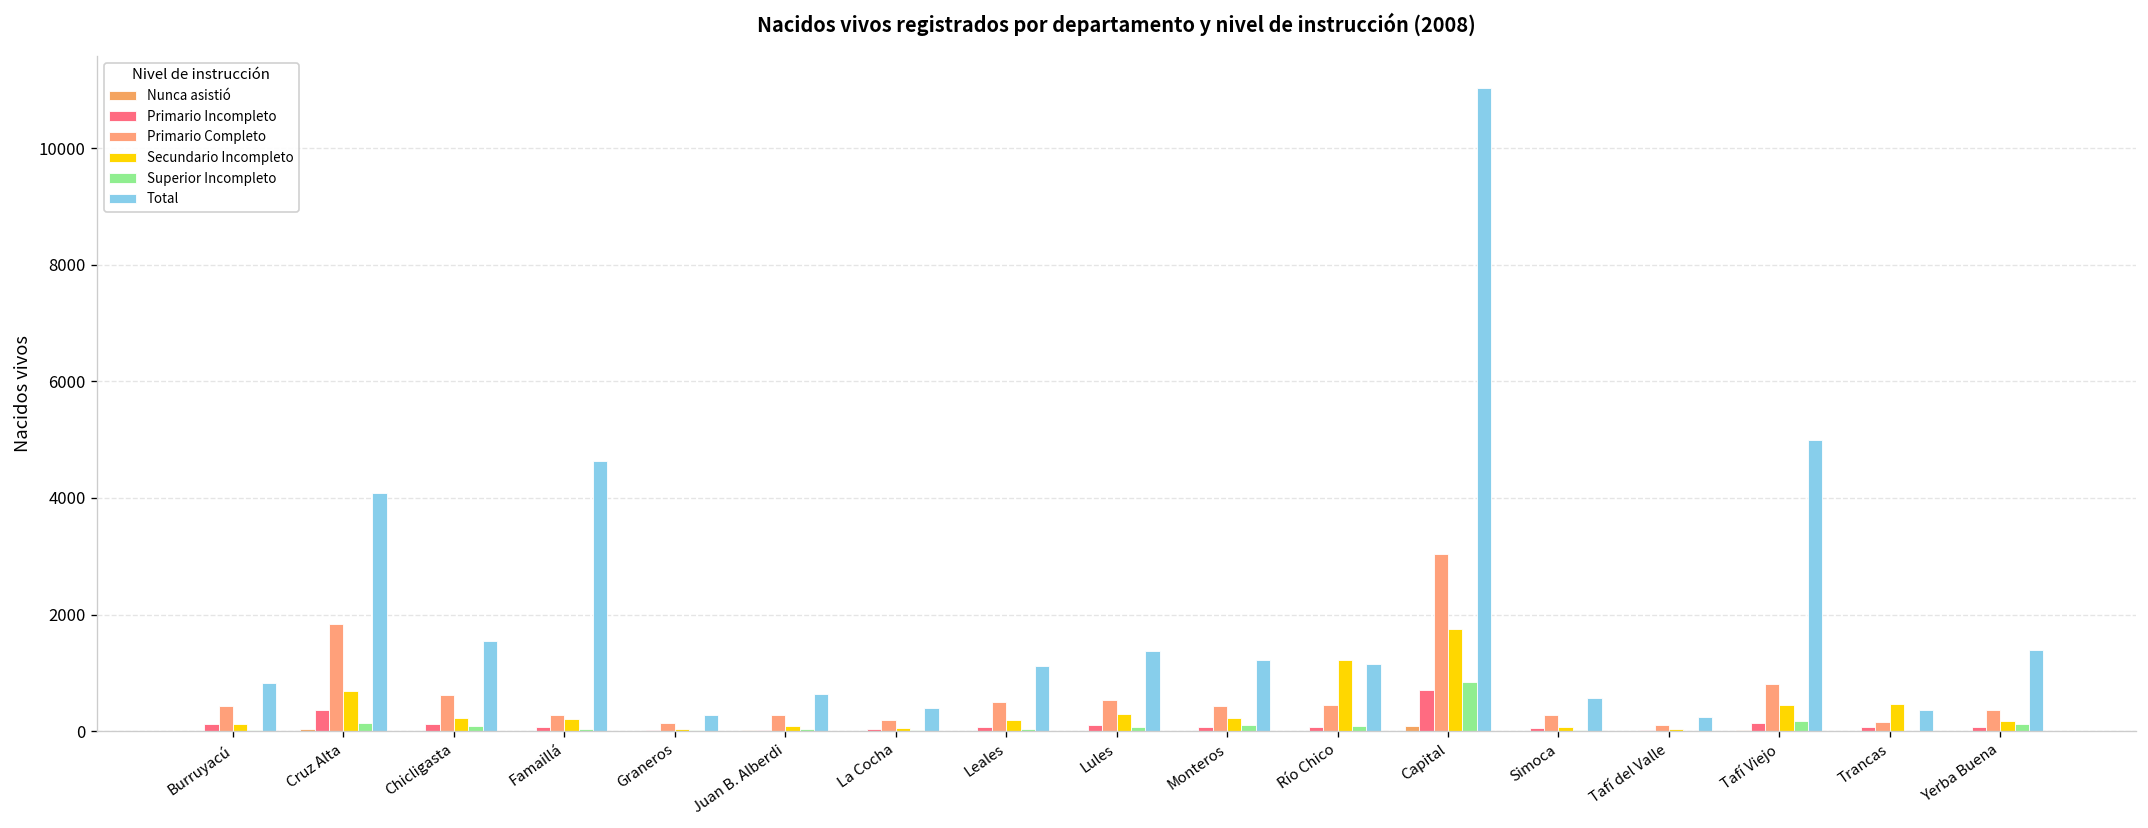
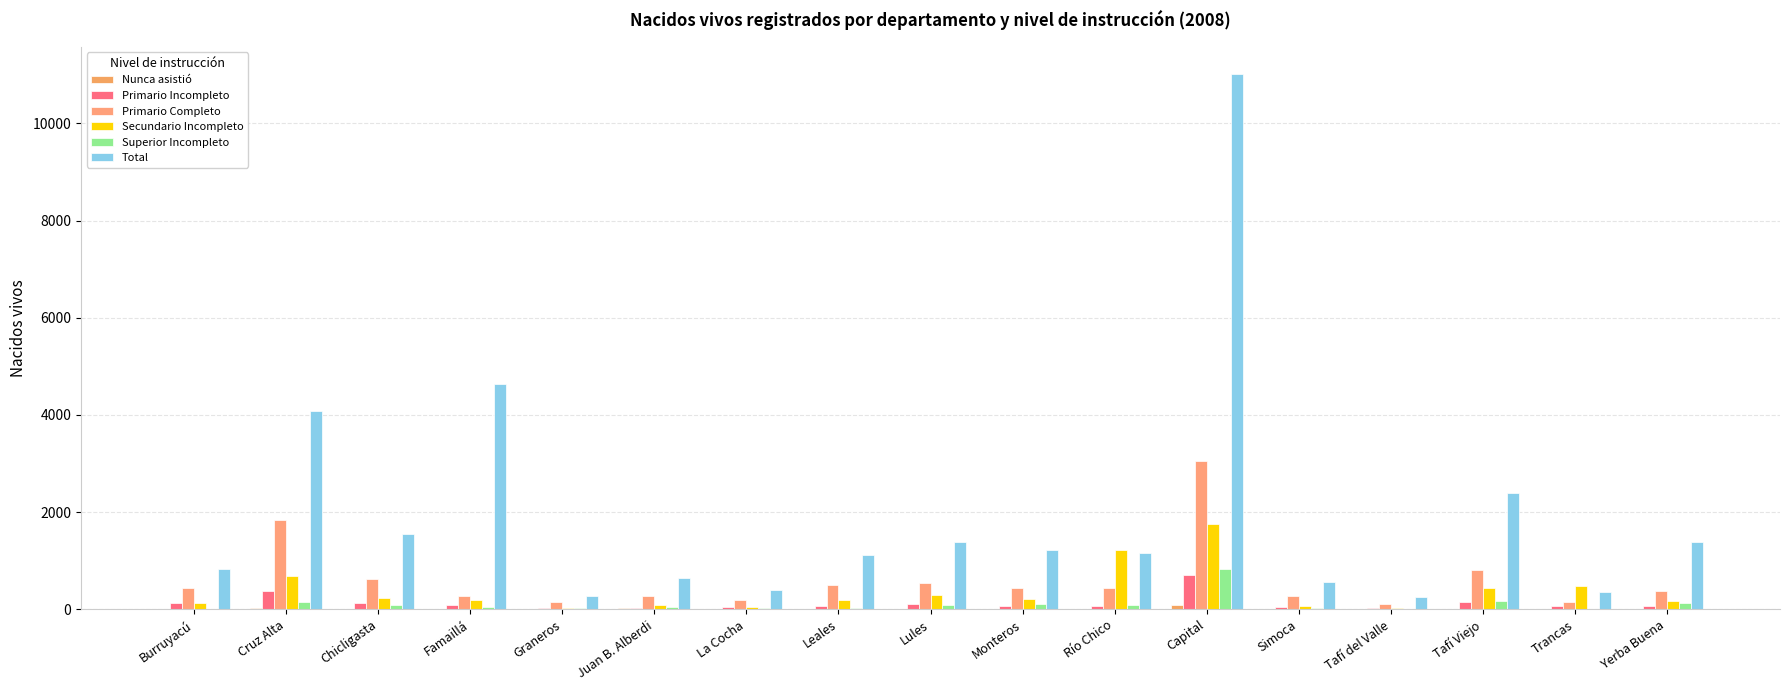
Total, Tafí Viejo: 5000 -> 2400
